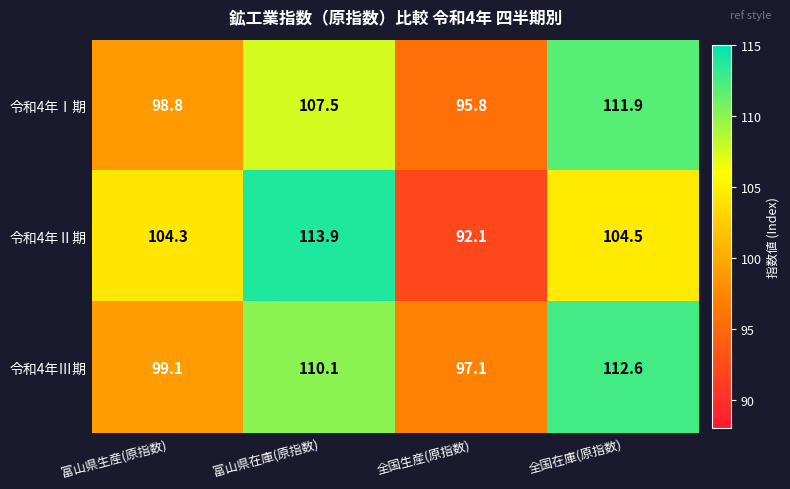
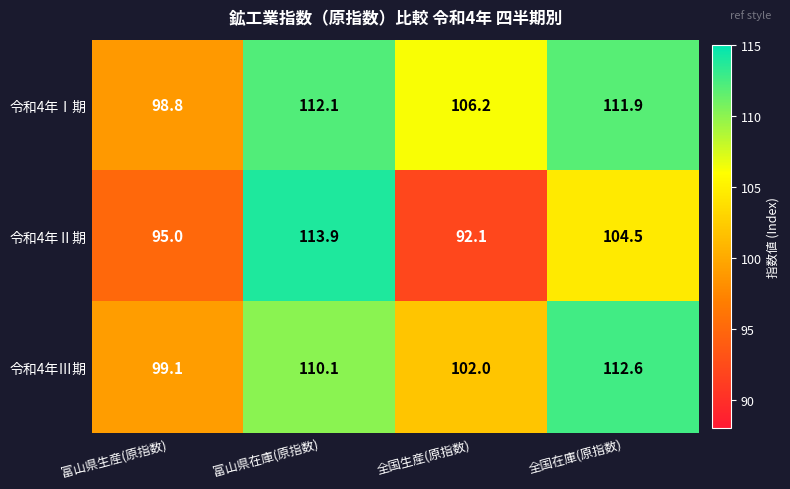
令和4年Ⅰ期, 富山県在庫(原指数): 107.5 -> 112.1
令和4年Ⅰ期, 全国生産(原指数): 95.8 -> 106.2
令和4年Ⅱ期, 富山県生産(原指数): 104.3 -> 95.0
令和4年Ⅲ期, 全国生産(原指数): 97.1 -> 102.0
